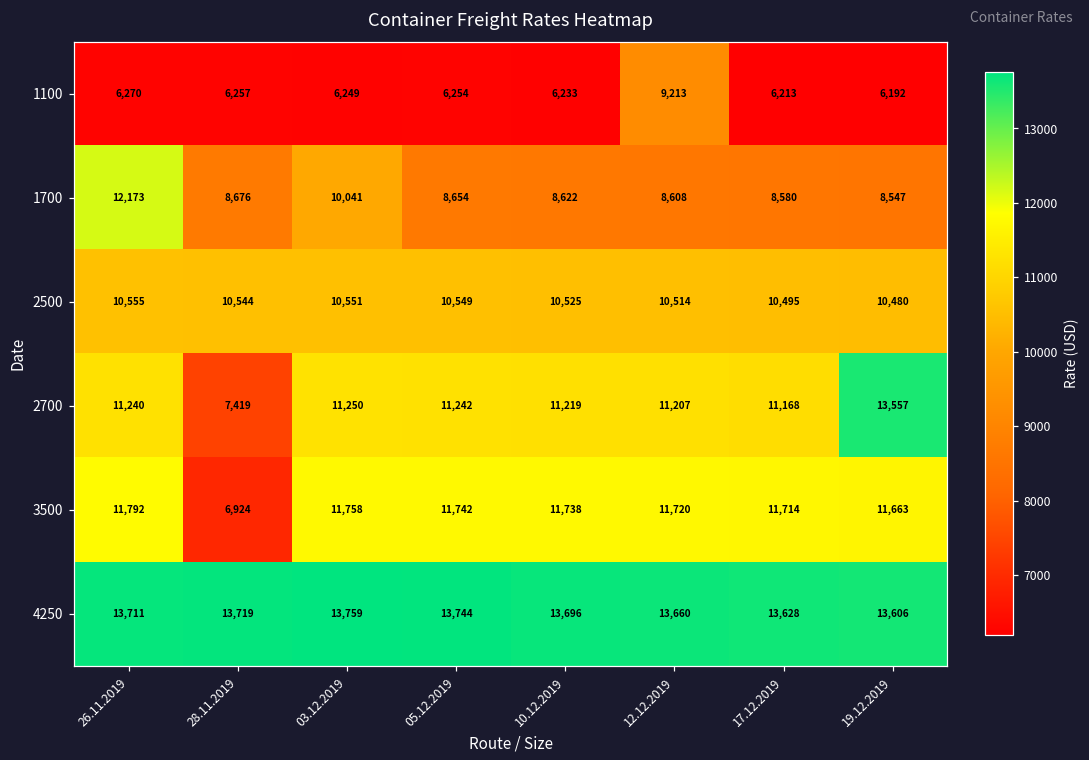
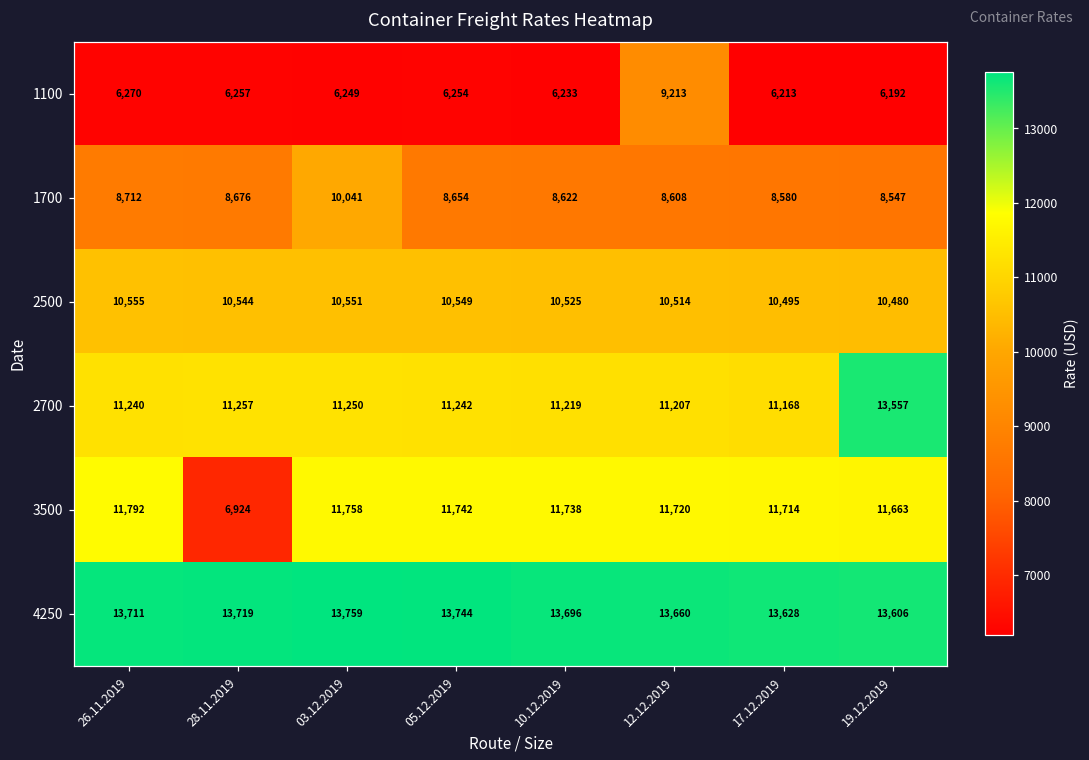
1700, 26.11.2019: 12,173 -> 8,712
2700, 28.11.2019: 7,419 -> 11,257
